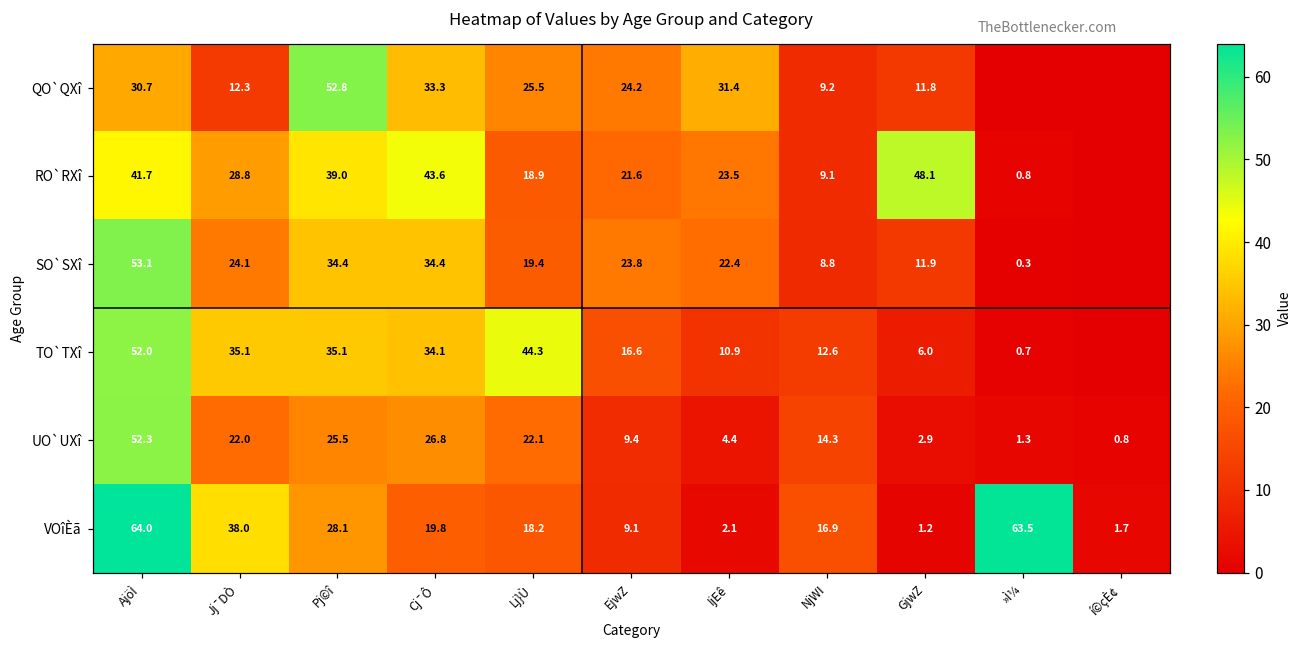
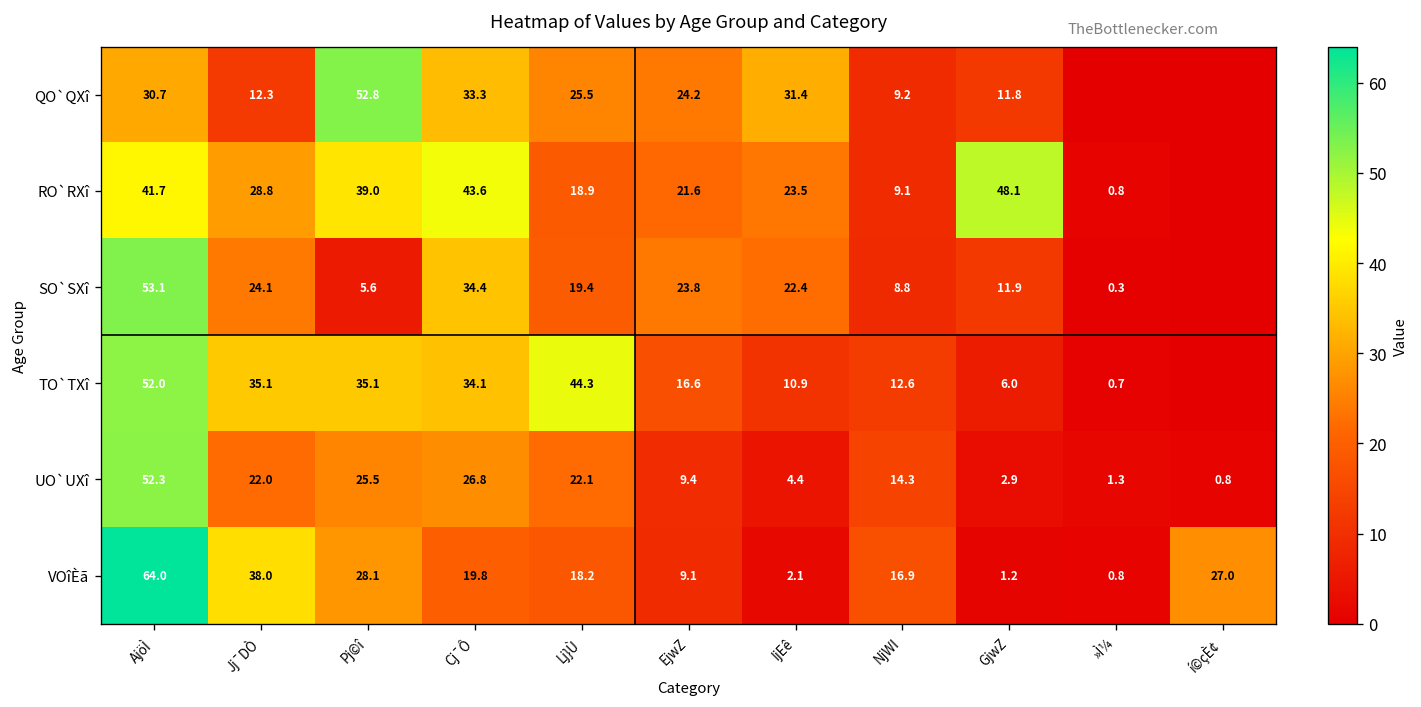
SO`SXî, Pj©î: 34.4 -> 5.6
VOîÈã, »Ì¼: 63.5 -> 0.8
VOîÈã, í©çÈ¢: 1.7 -> 27.0
